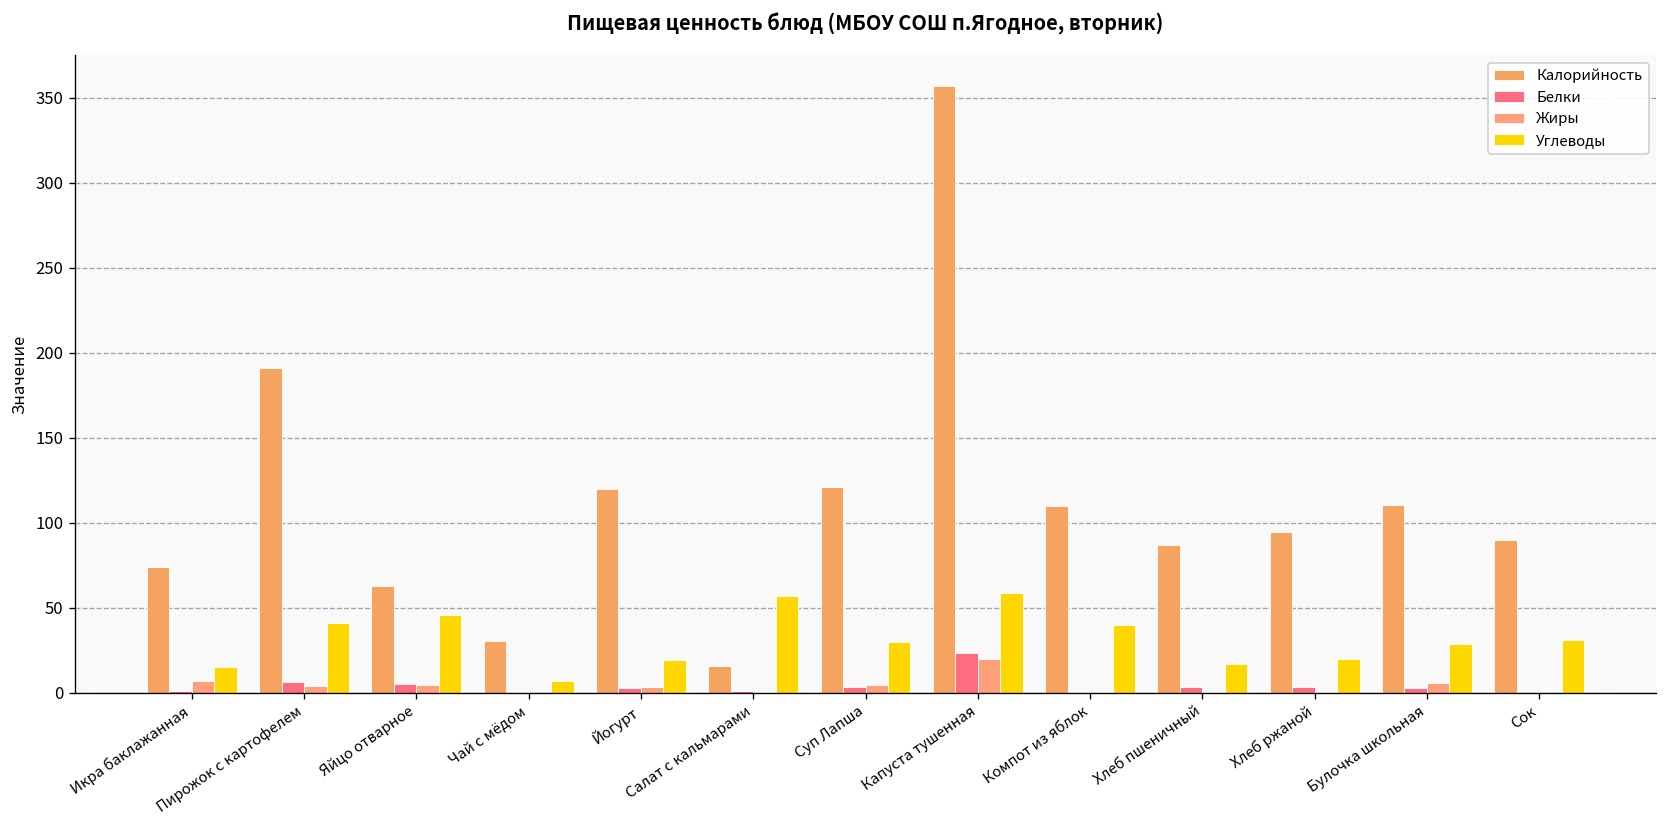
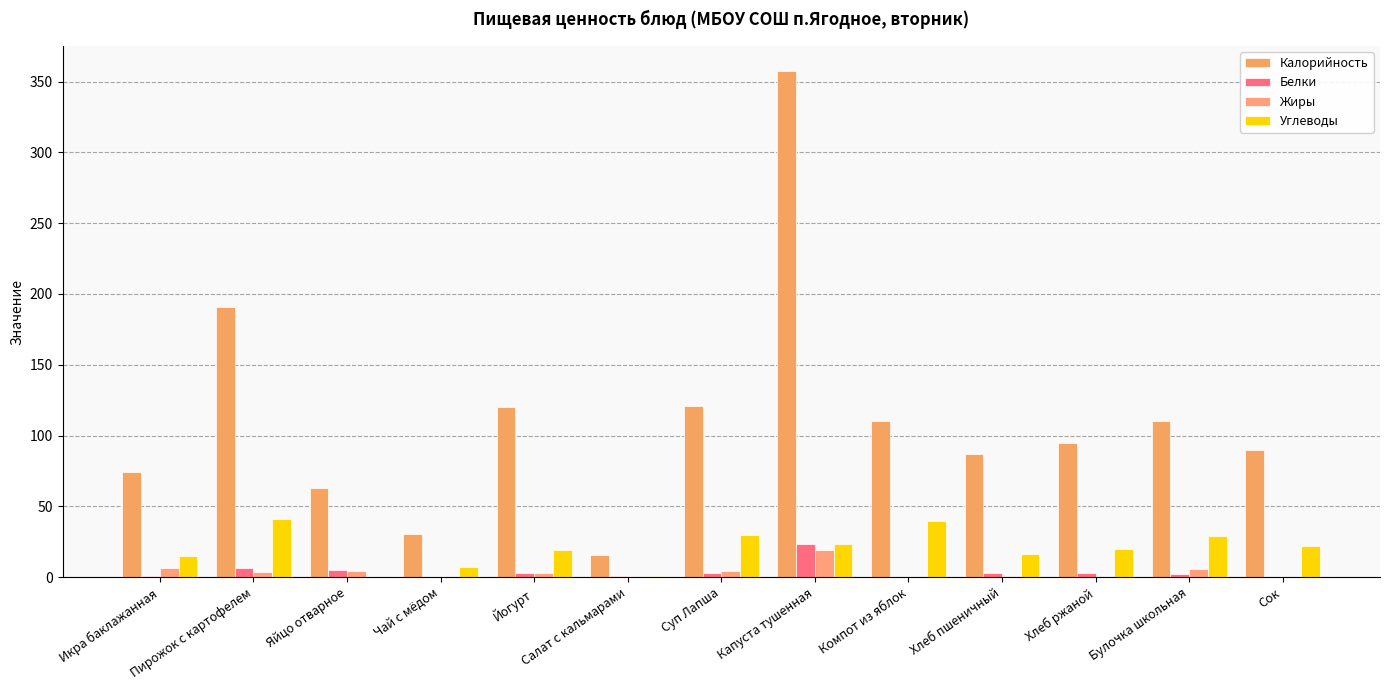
Углеводы, Яйцо отварное: 45 -> 0
Углеводы, Салат с кальмарами: 57 -> 1
Углеводы, Капуста тушенная: 58 -> 23
Углеводы, Сок: 31 -> 22
